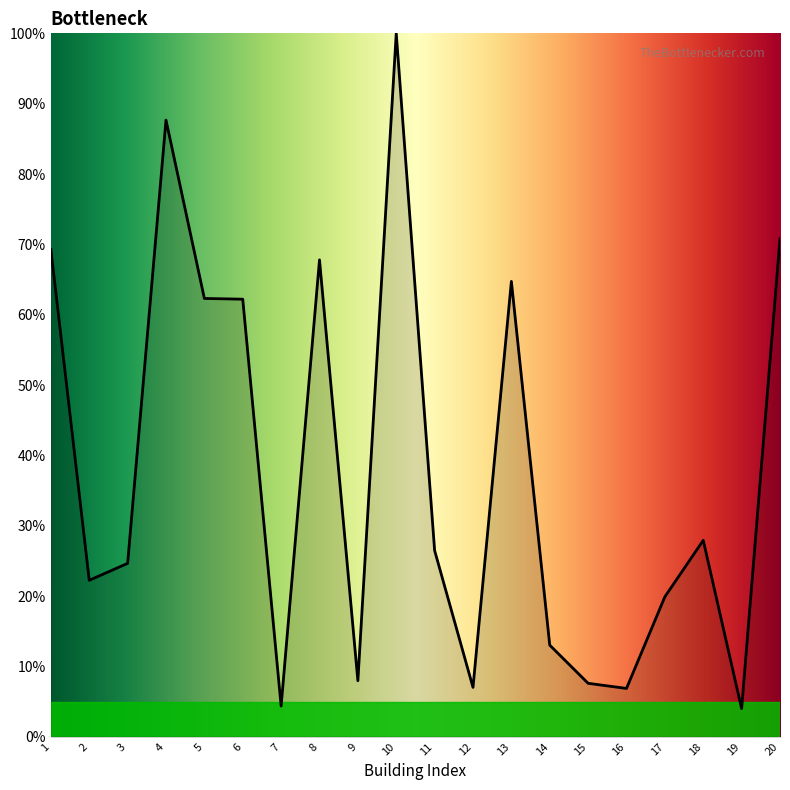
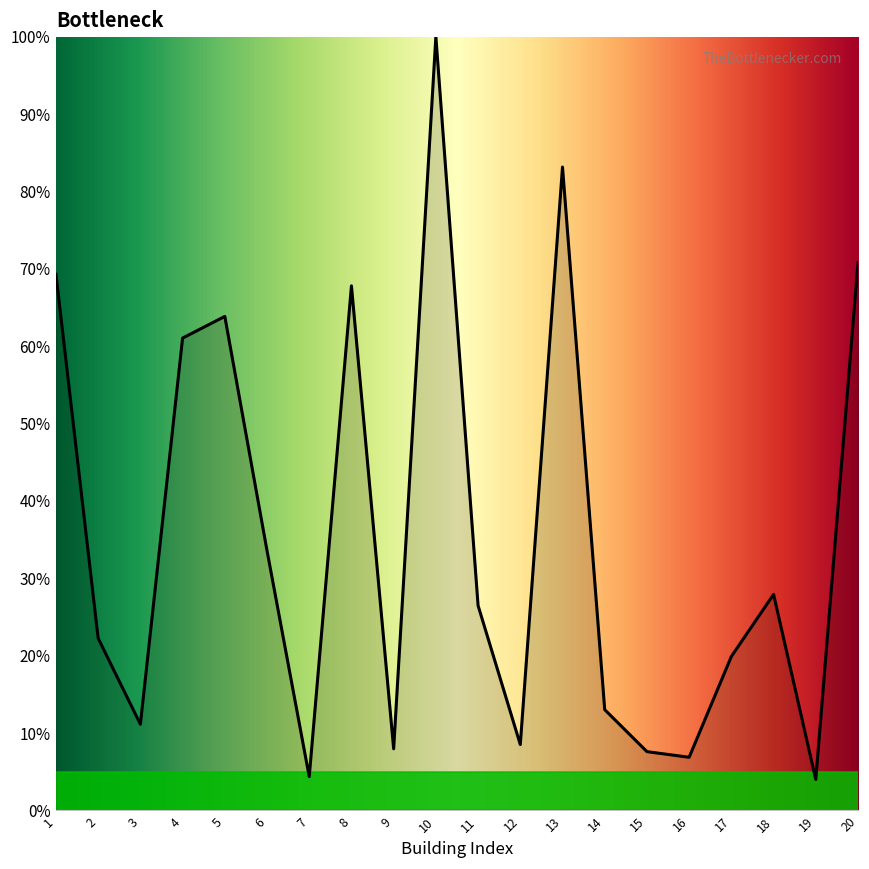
3: 25% -> 11%
4: 88% -> 61%
5: 62% -> 64%
6: 62% -> 34%
12: 7% -> 9%
13: 65% -> 83%
